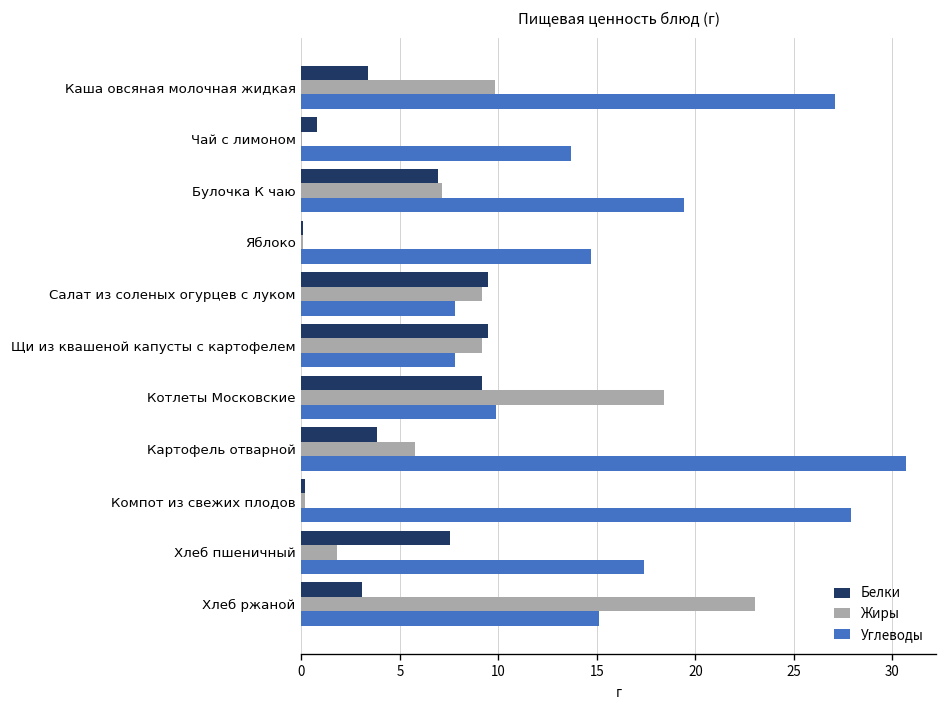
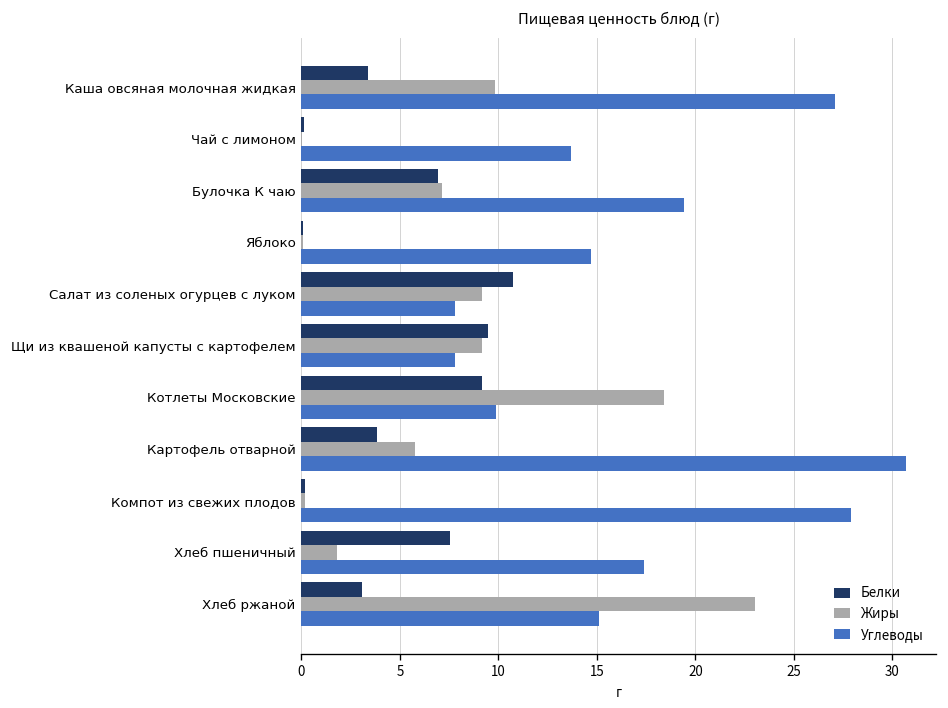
Белки, Чай с лимоном: 0.8 -> 0.1
Белки, Салат из соленых огурцев с луком: 9.5 -> 10.8
